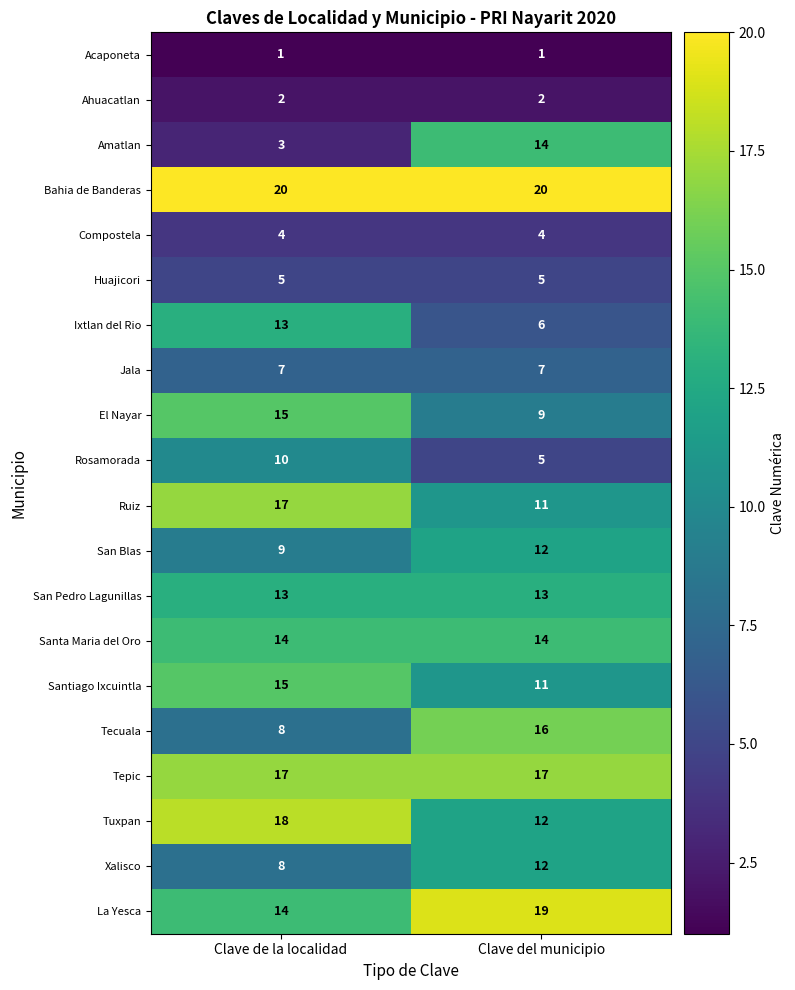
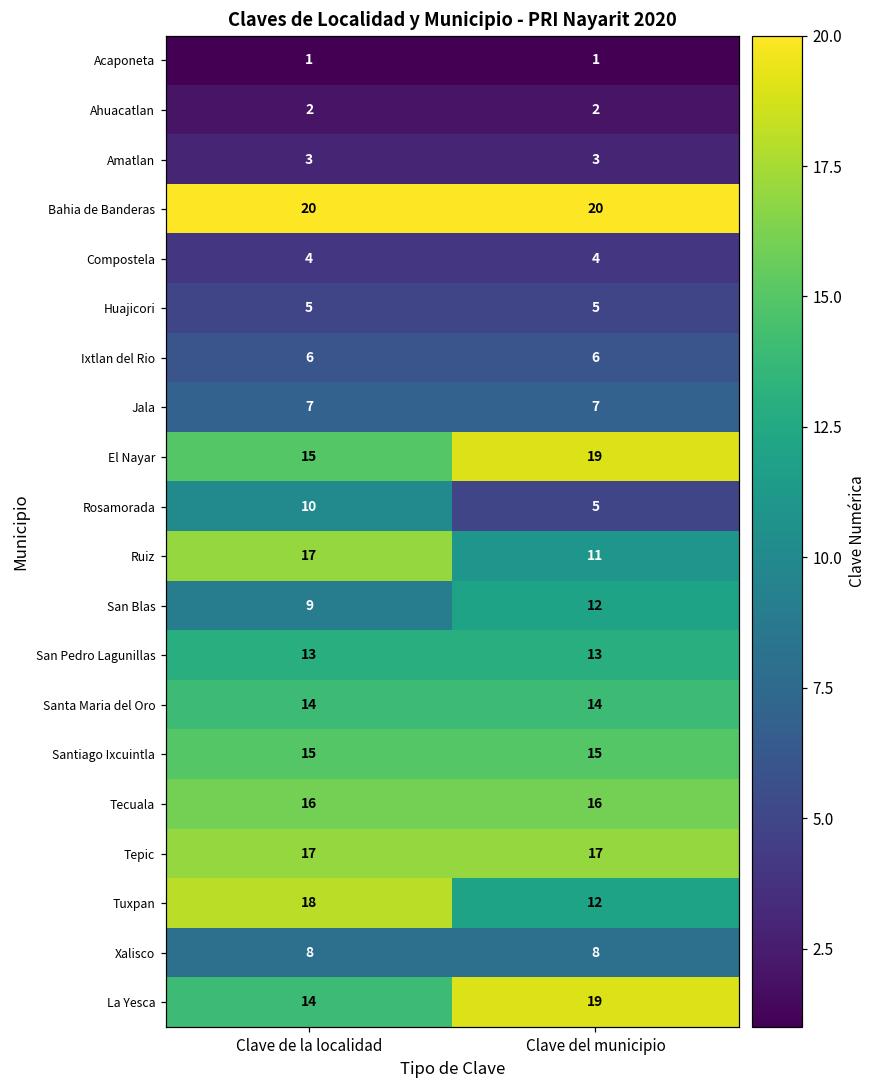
Amatlan, Clave del municipio: 14 -> 3
Ixtlan del Rio, Clave de la localidad: 13 -> 6
El Nayar, Clave del municipio: 9 -> 19
Santiago Ixcuintla, Clave del municipio: 11 -> 15
Tecuala, Clave de la localidad: 8 -> 16
Xalisco, Clave del municipio: 12 -> 8
